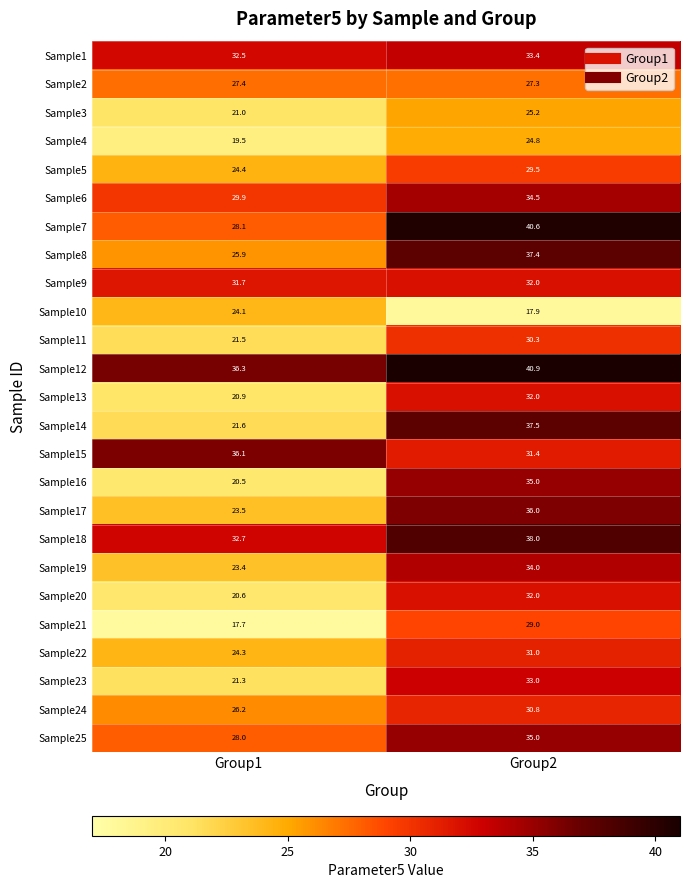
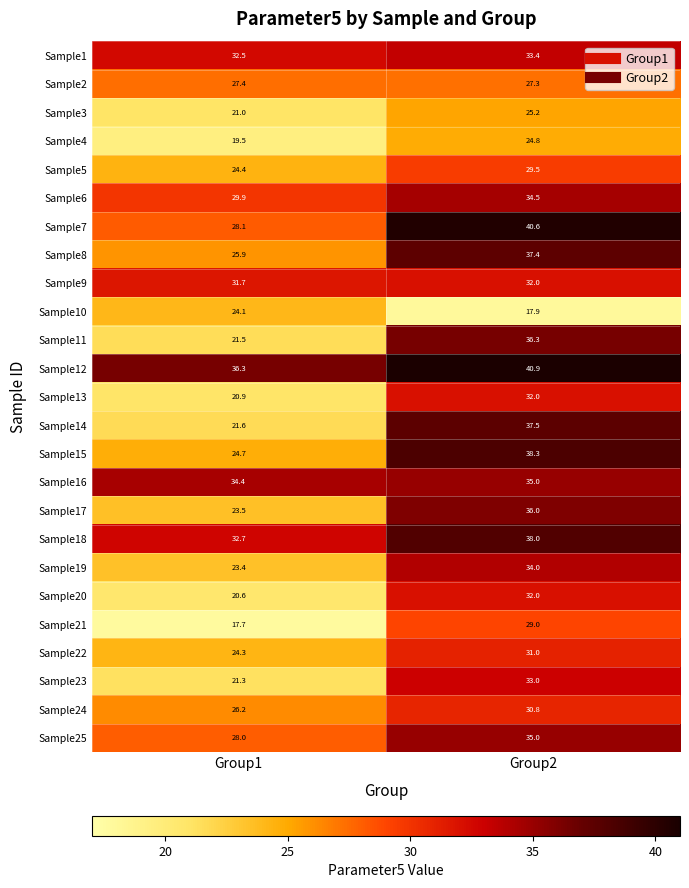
Sample11, Group2: 30.3 -> 36.3
Sample15, Group1: 36.1 -> 24.7
Sample15, Group2: 31.4 -> 38.3
Sample16, Group1: 20.5 -> 34.4
